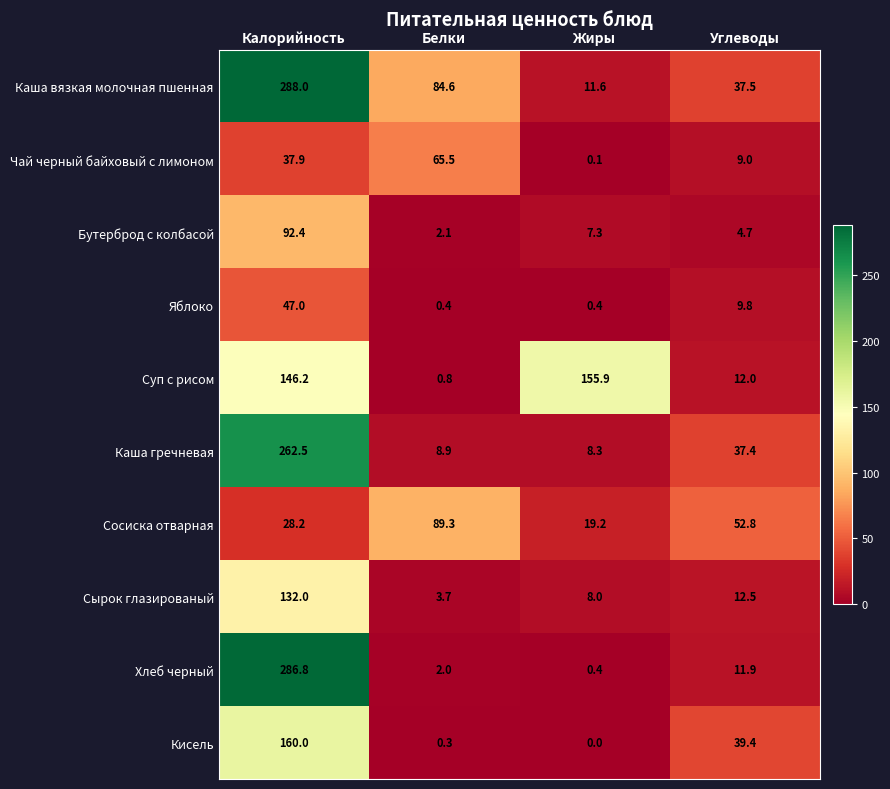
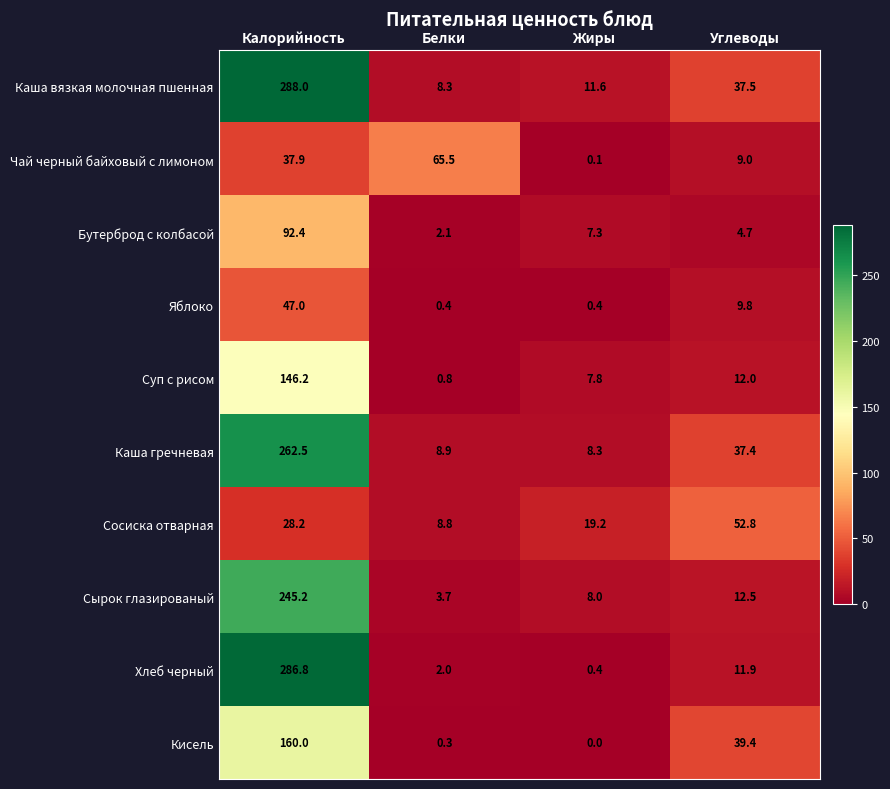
Каша вязкая молочная пшенная, Белки: 84.6 -> 8.3
Суп с рисом, Жиры: 155.9 -> 7.8
Сосиска отварная, Белки: 89.3 -> 8.8
Сырок глазированый, Калорийность: 132.0 -> 245.2
